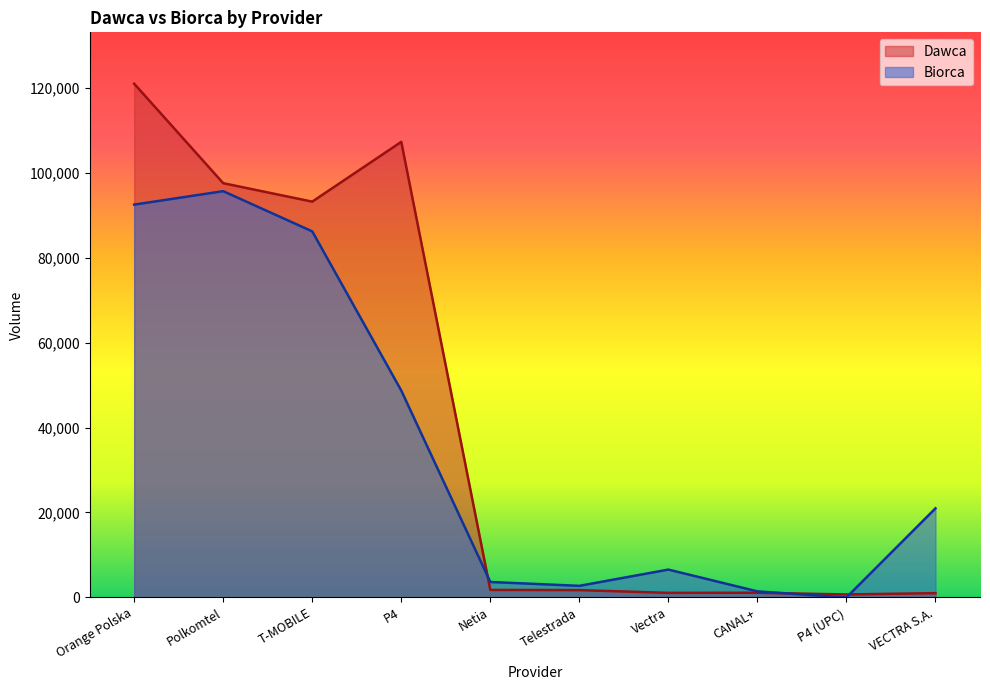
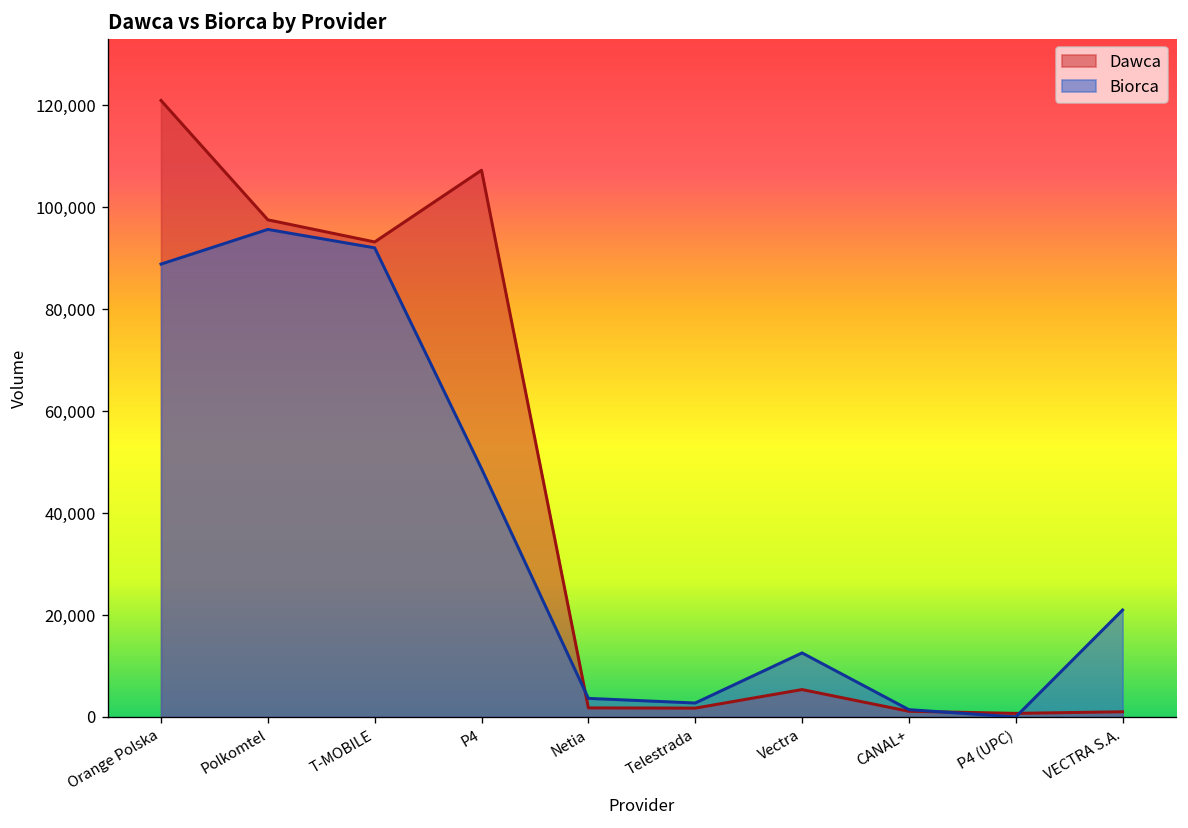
Biorca, Orange Polska: 92,000 -> 89,000
Biorca, T-MOBILE: 86,000 -> 92,000
Dawca, Vectra: 1,000 -> 5,000
Biorca, Vectra: 7,000 -> 13,000
